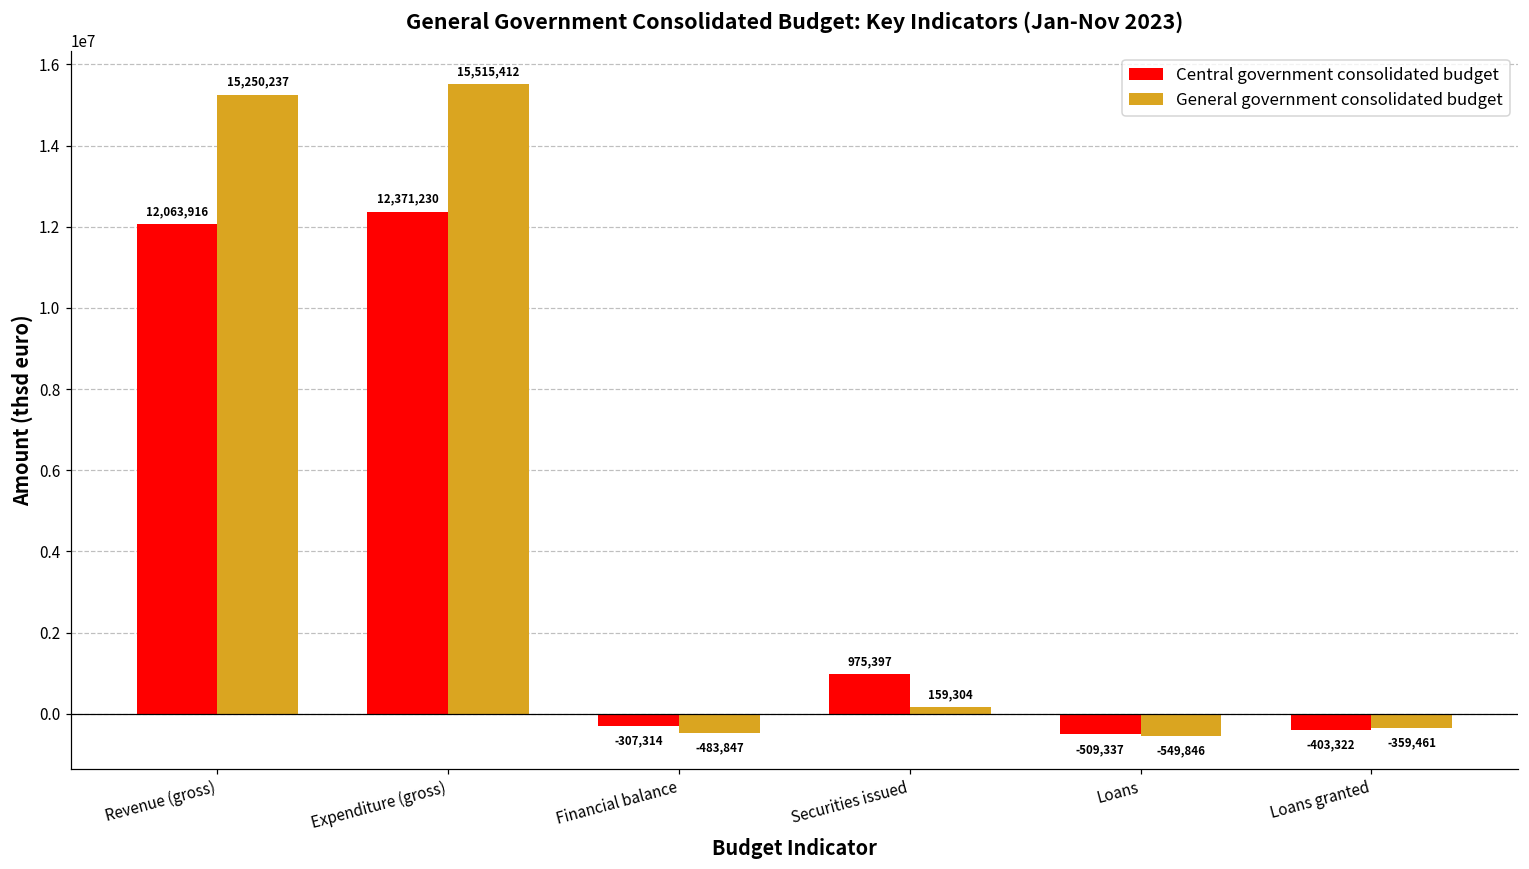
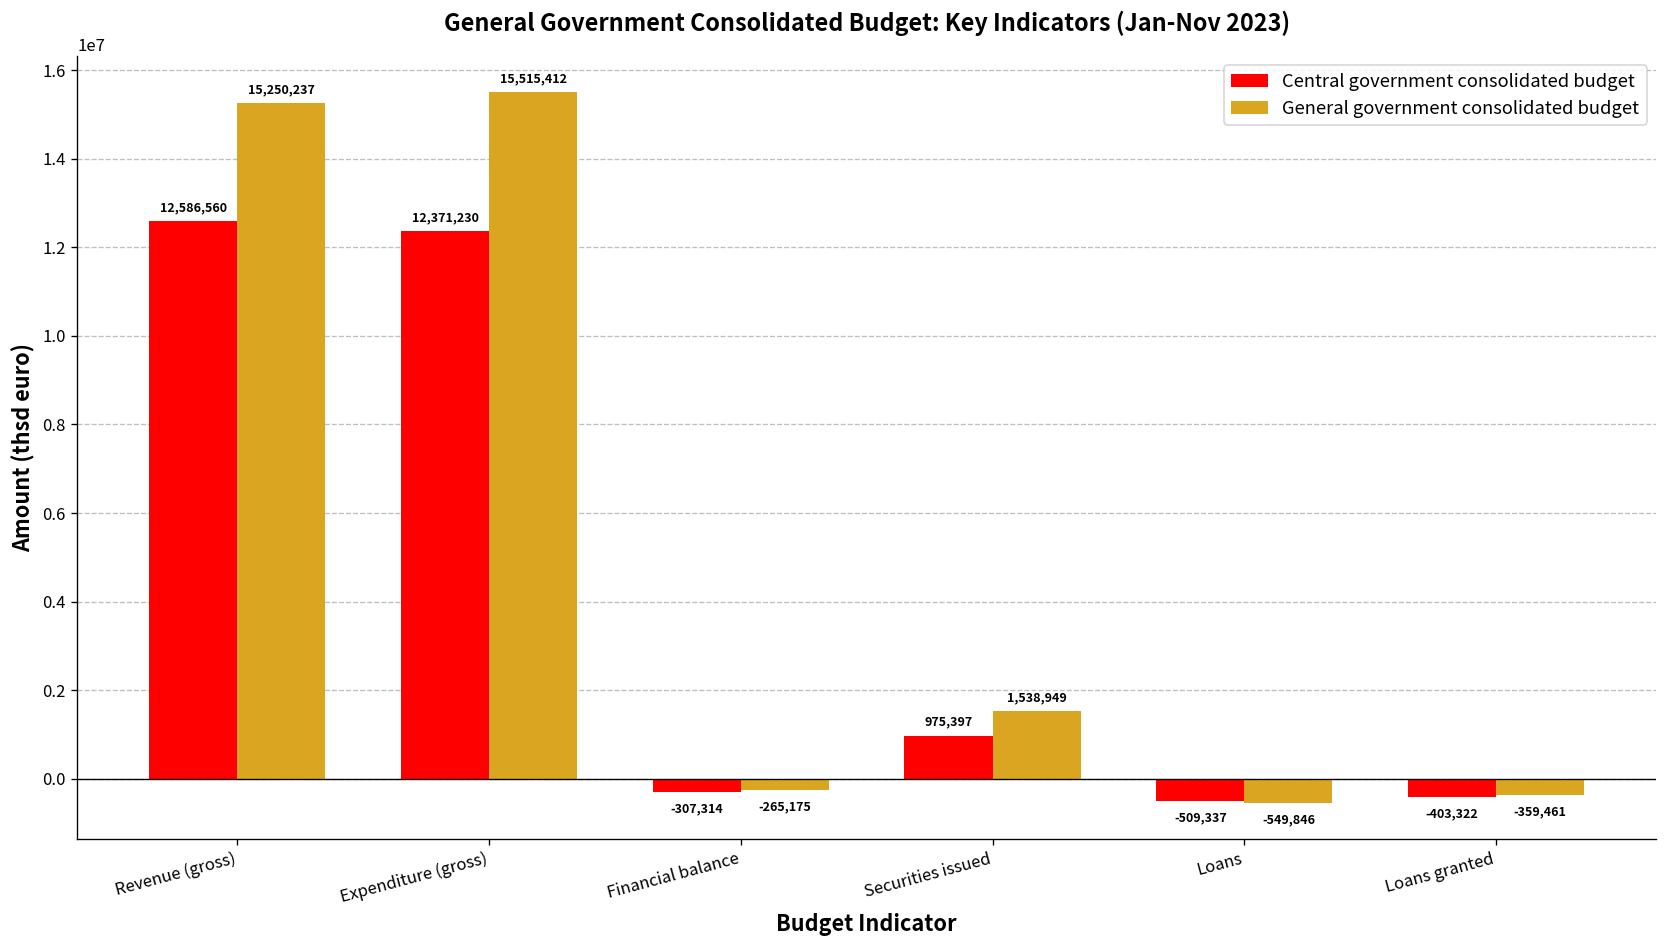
Central government consolidated budget, Revenue (gross): 12,063,916 -> 12,586,560
General government consolidated budget, Financial balance: -483,847 -> -265,175
General government consolidated budget, Securities issued: 159,304 -> 1,538,949
